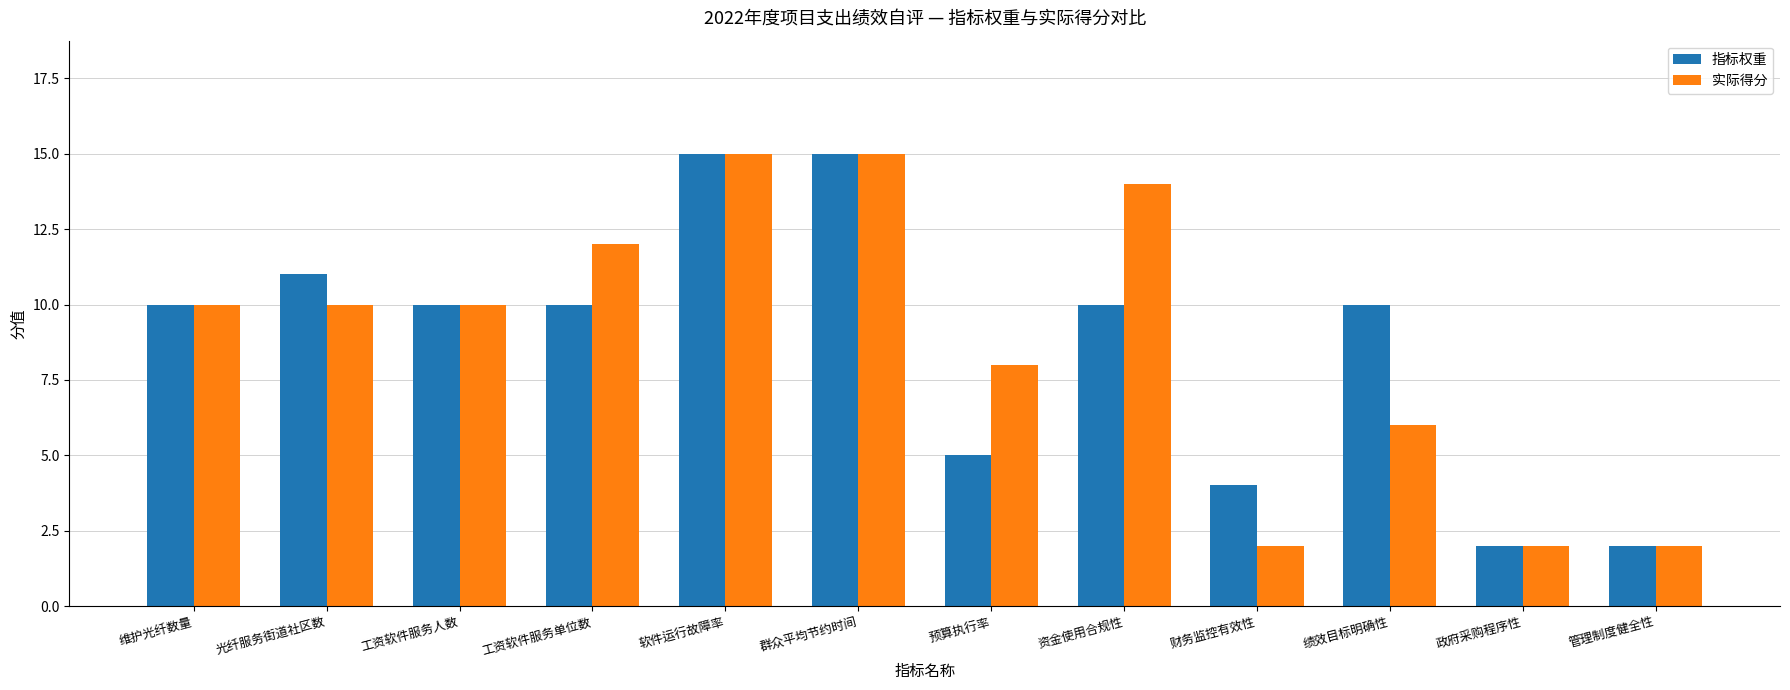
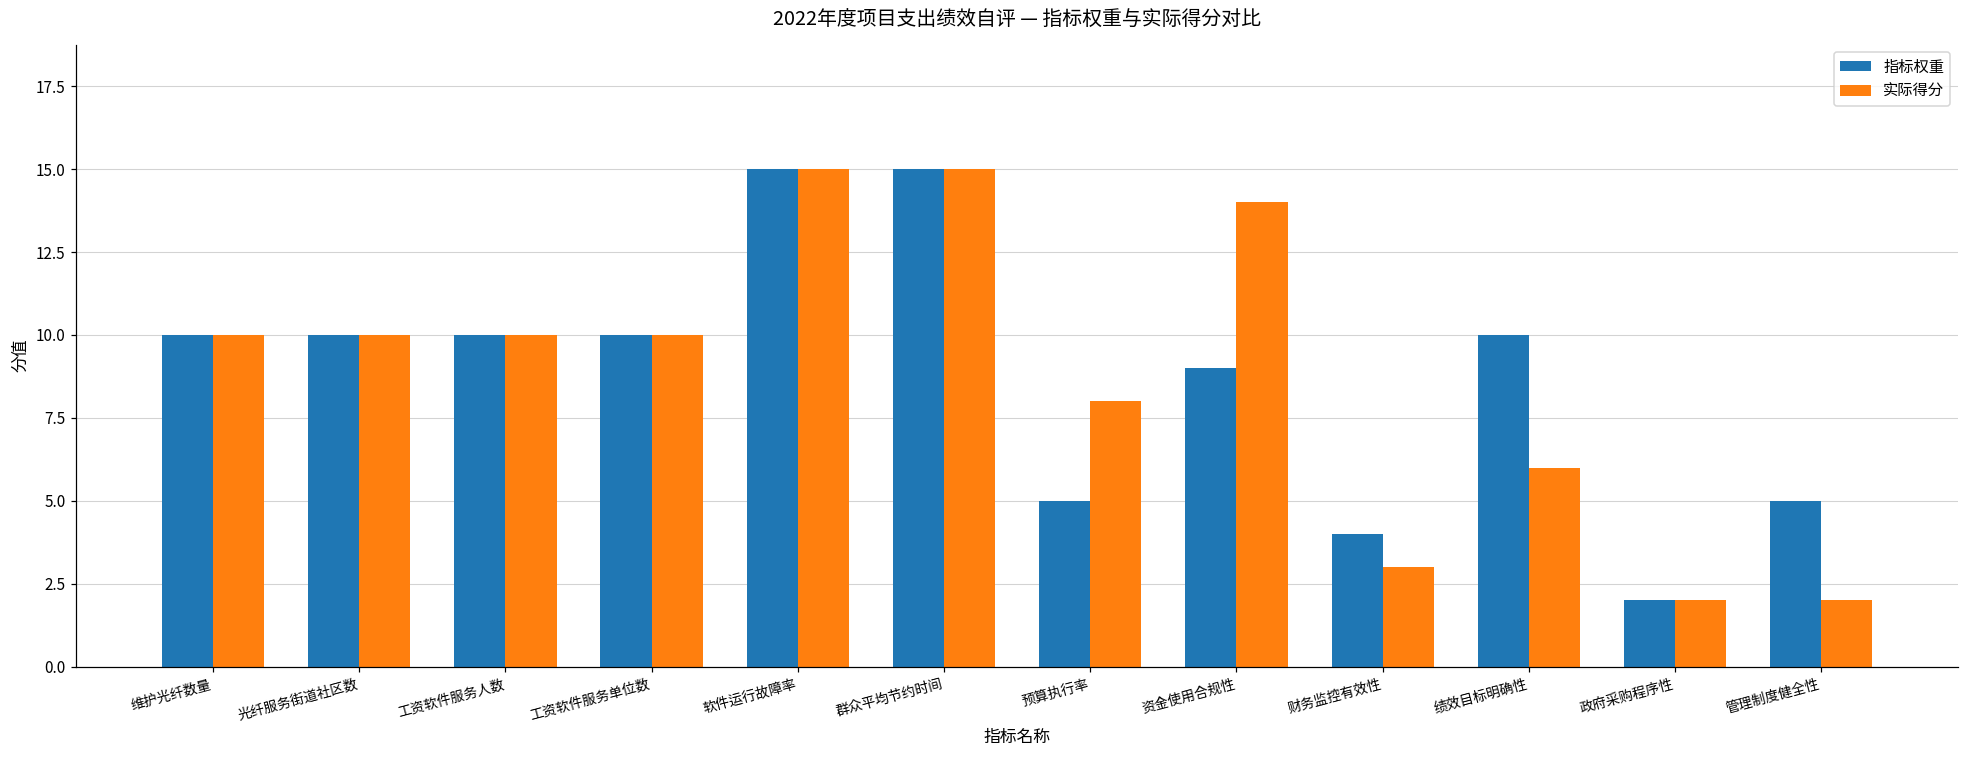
指标权重, 光纤服务街道社区数: 11 -> 10
实际得分, 工资软件服务单位数: 12 -> 10
指标权重, 资金使用合规性: 10 -> 9
实际得分, 财务监控有效性: 2 -> 3
指标权重, 管理制度健全性: 2 -> 5
